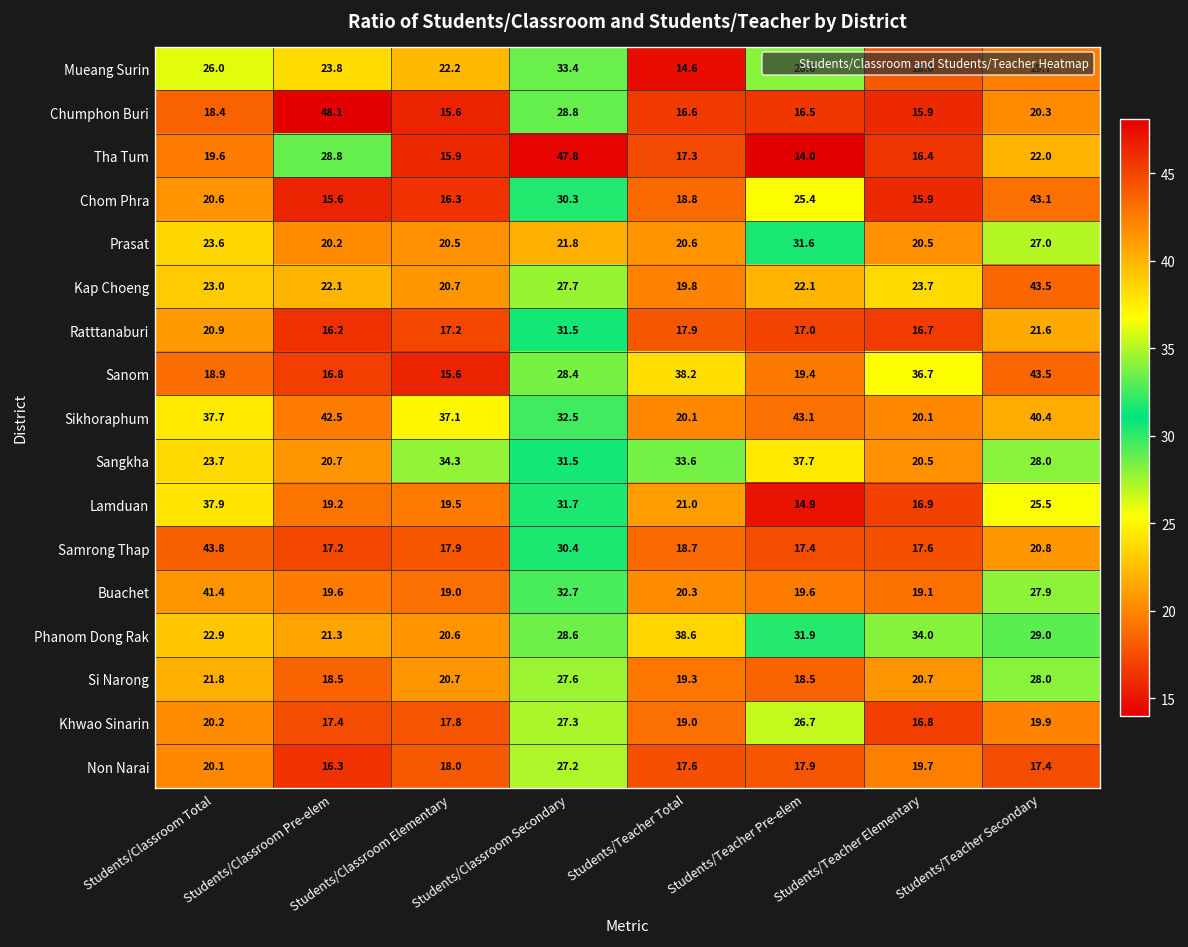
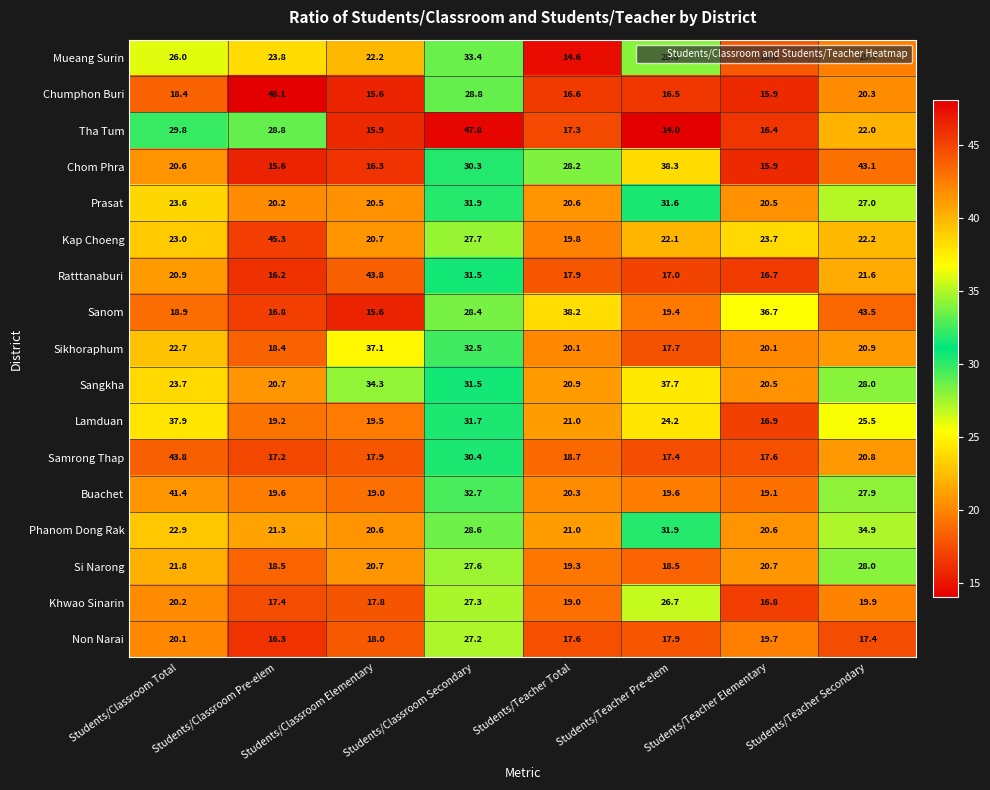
Tha Tum, Students/Classroom Total: 19.6 -> 29.8
Chom Phra, Students/Teacher Total: 18.8 -> 28.2
Chom Phra, Students/Teacher Pre-elem: 25.4 -> 38.3
Prasat, Students/Classroom Secondary: 21.8 -> 31.9
Kap Choeng, Students/Classroom Pre-elem: 22.1 -> 45.3
Kap Choeng, Students/Teacher Secondary: 43.5 -> 22.2
Ratttanaburi, Students/Classroom Elementary: 17.2 -> 43.8
Sikhoraphum, Students/Classroom Total: 37.7 -> 22.7
Sikhoraphum, Students/Classroom Pre-elem: 42.5 -> 18.4
Sikhoraphum, Students/Teacher Pre-elem: 43.1 -> 17.7
Sikhoraphum, Students/Teacher Secondary: 40.4 -> 20.9
Sangkha, Students/Teacher Total: 33.6 -> 20.9
Lamduan, Students/Teacher Pre-elem: 14.9 -> 24.2
Phanom Dong Rak, Students/Teacher Total: 38.6 -> 21.0
Phanom Dong Rak, Students/Teacher Elementary: 34.0 -> 20.6
Phanom Dong Rak, Students/Teacher Secondary: 29.0 -> 34.9
